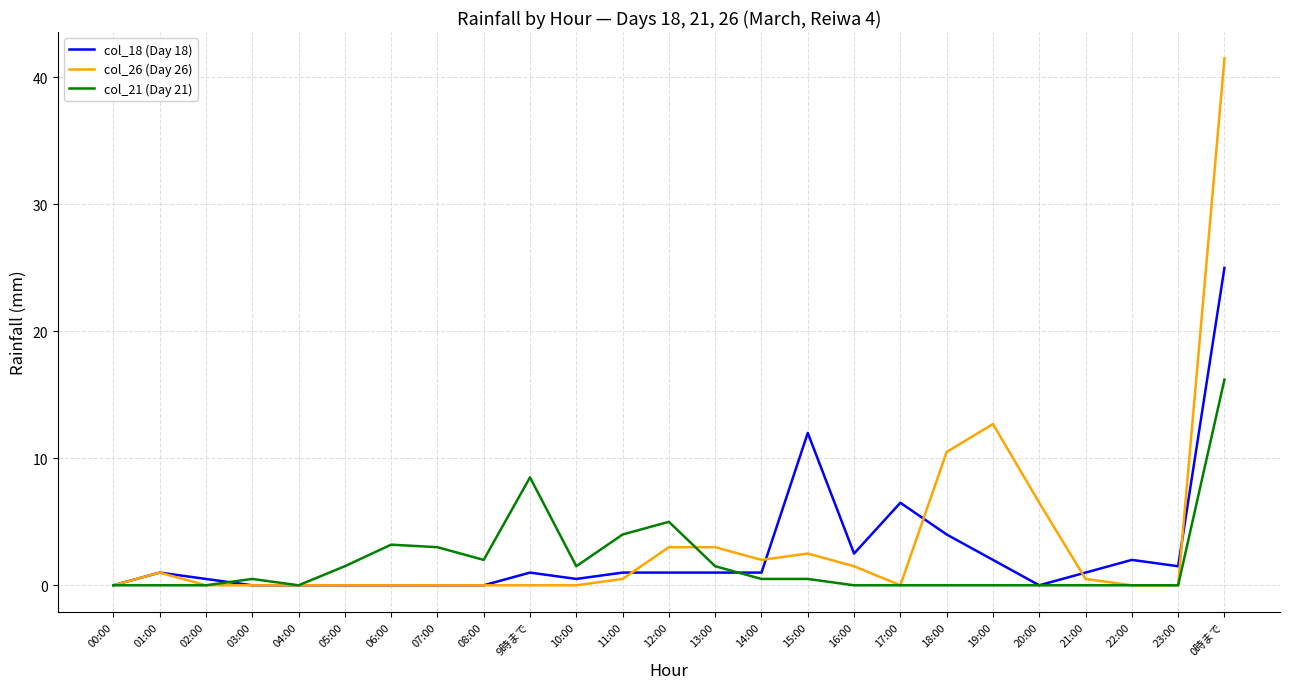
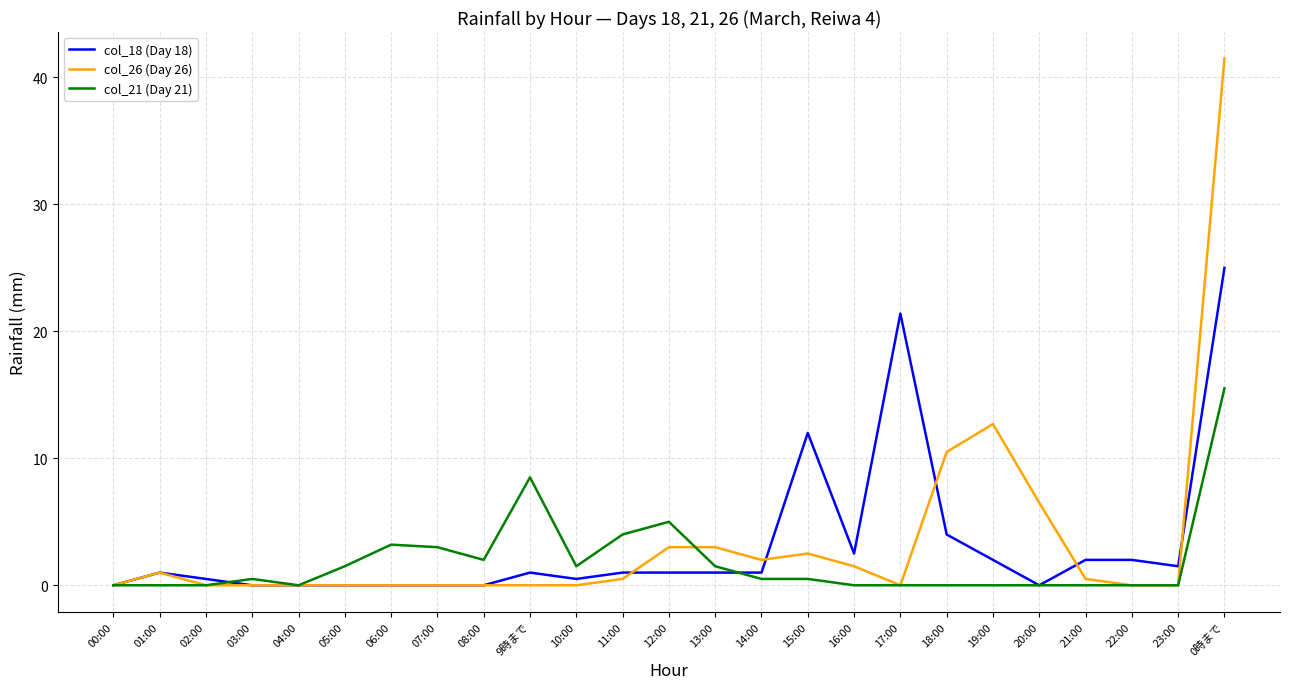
col_18 (Day 18), 17:00: 6.5 -> 21.4
col_18 (Day 18), 21:00: 1 -> 2
col_21 (Day 21), 0時まで: 16.2 -> 15.5
